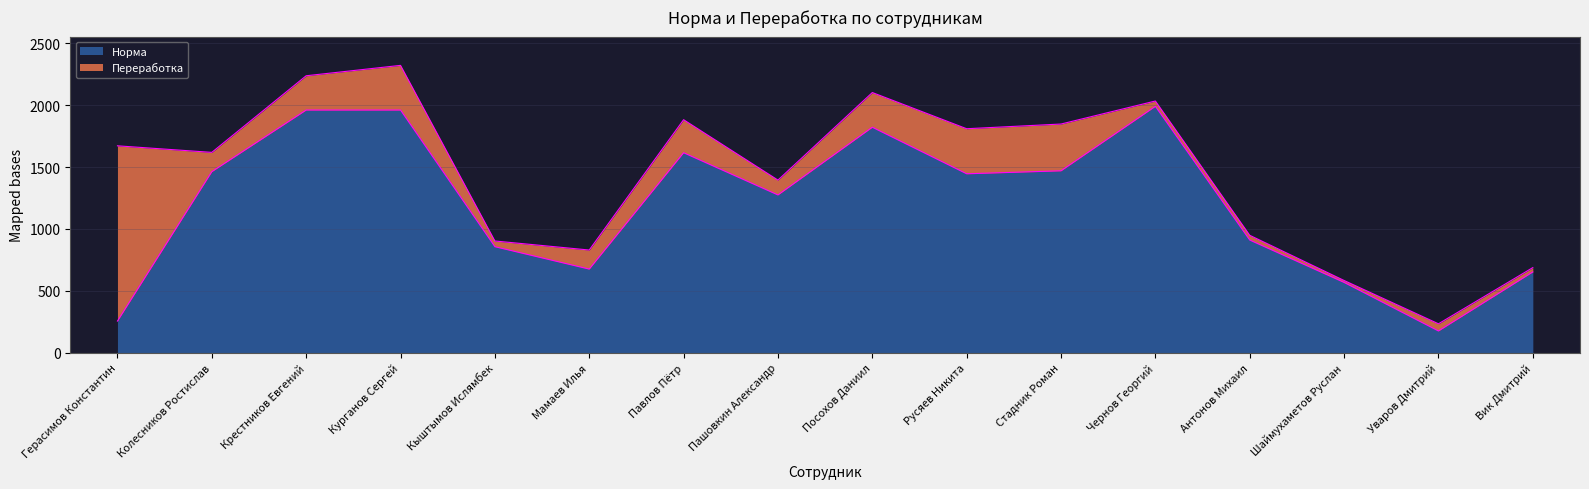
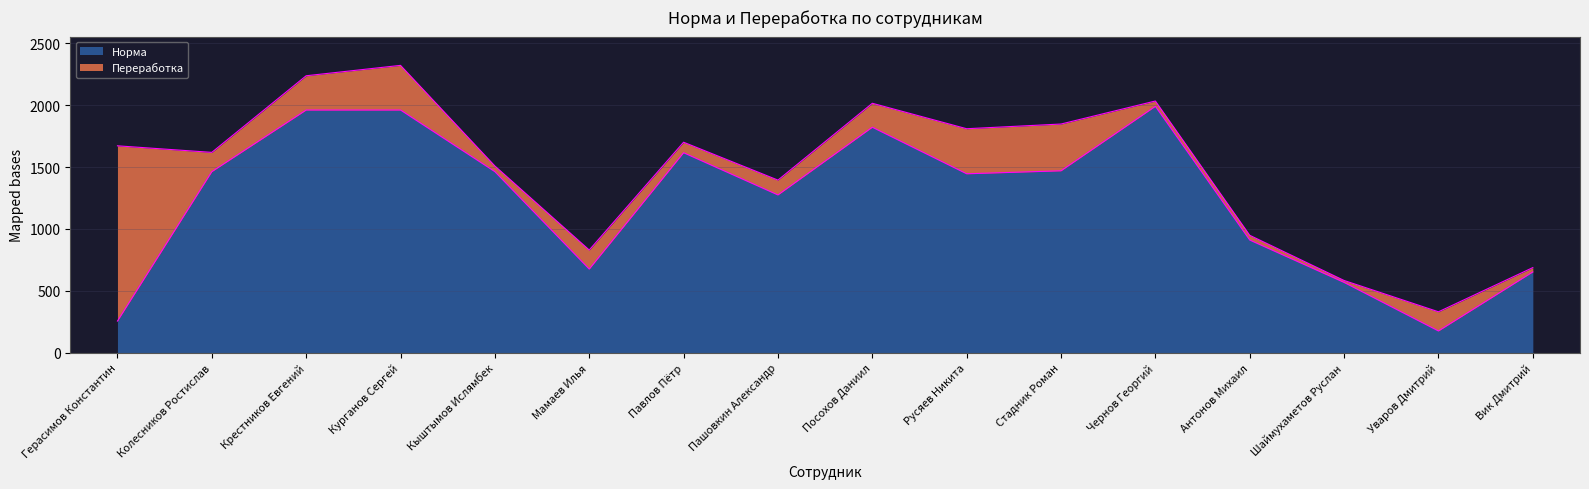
Норма, Кыштымов Ислямбек: 860 -> 1460
Переработка, Павлов Пётр: 270 -> 90
Переработка, Посохов Даниил: 280 -> 190
Переработка, Уваров Дмитрий: 60 -> 160
